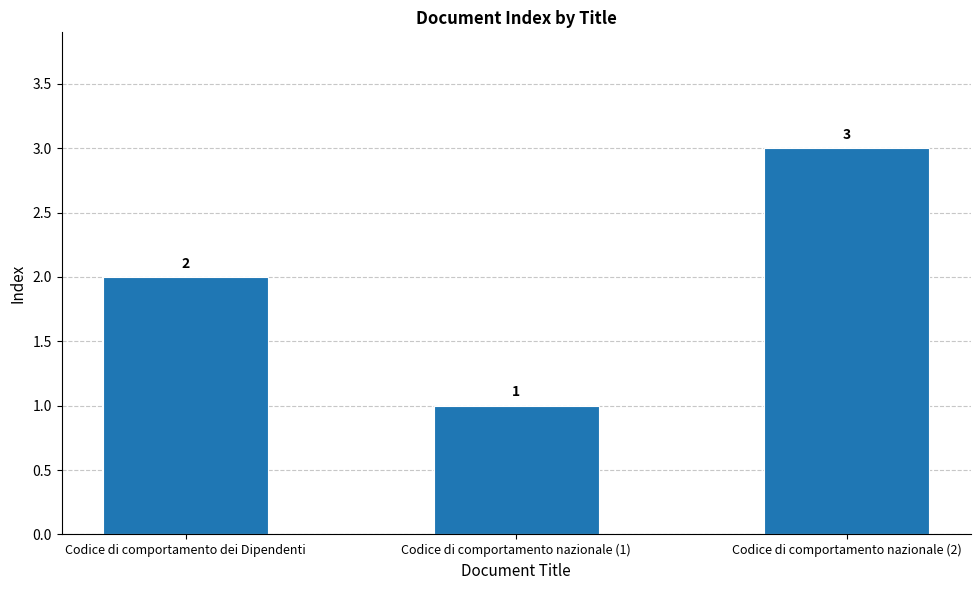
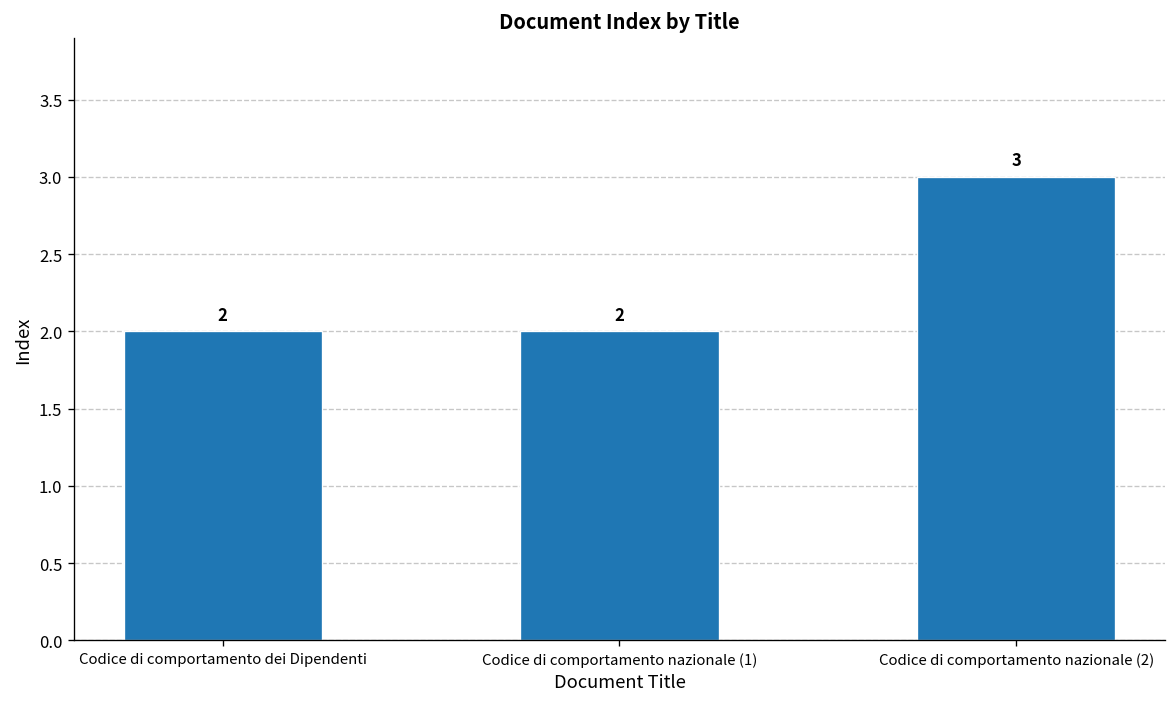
Codice di comportamento nazionale (1): 1 -> 2
